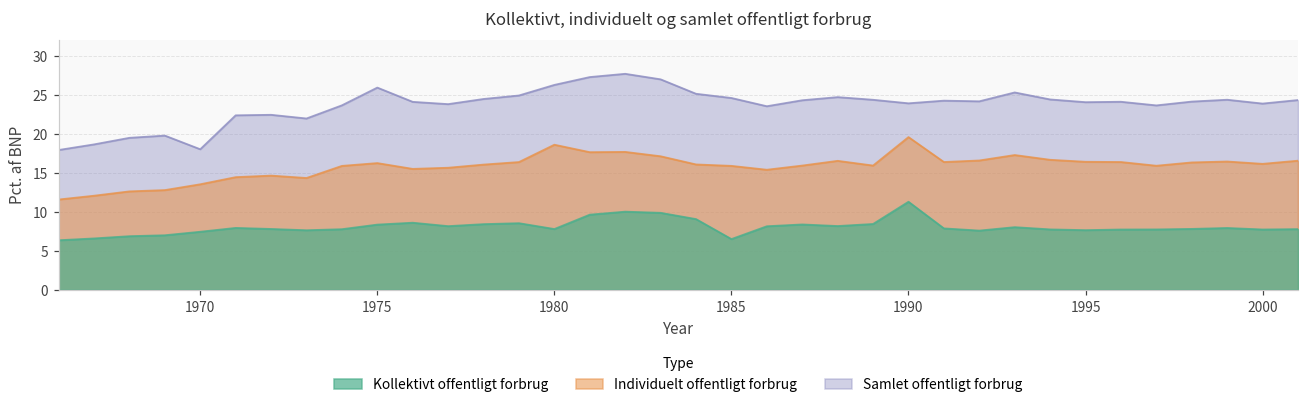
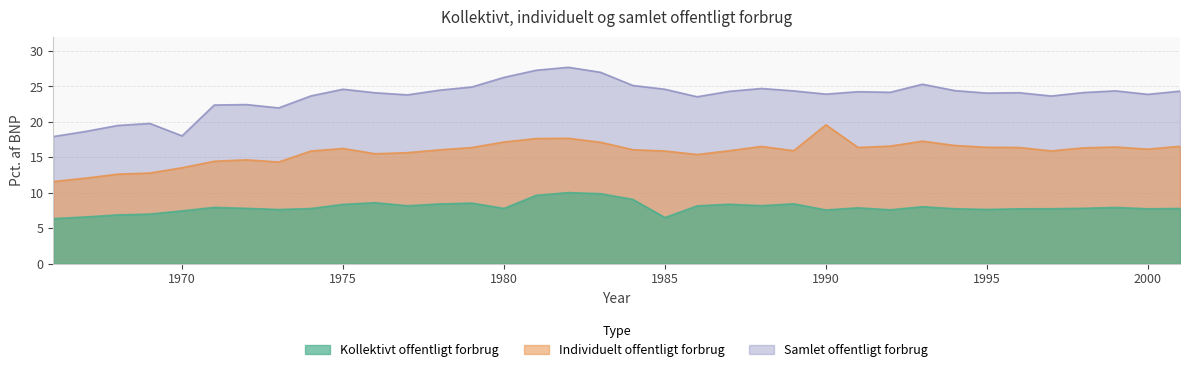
Samlet offentligt forbrug, 1975: 26 -> 25
Individuelt offentligt forbrug, 1980: 19 -> 17
Kollektivt offentligt forbrug, 1990: 11 -> 8
